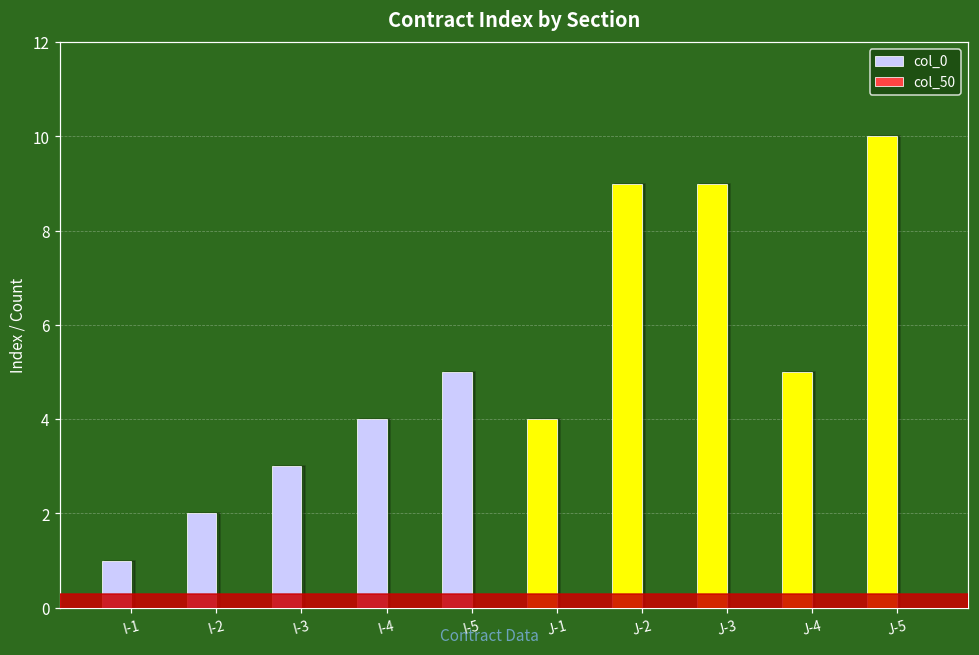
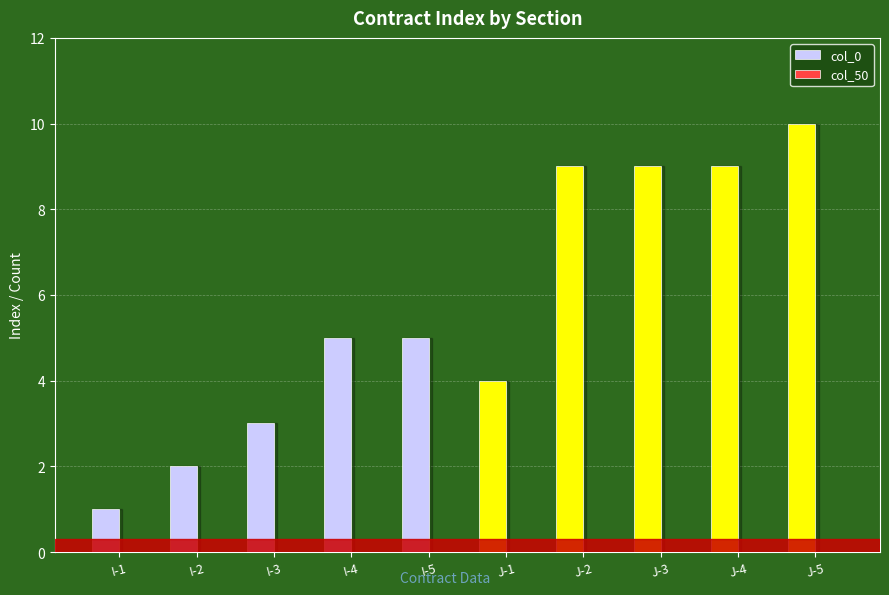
col_0, I-4: 4 -> 5
col_0, J-4: 5 -> 9
